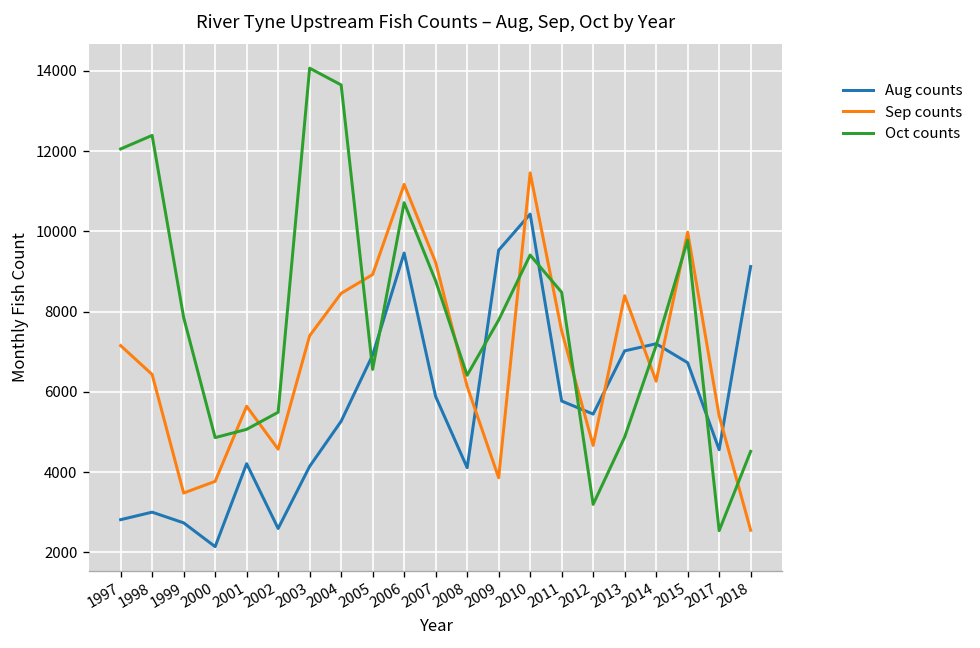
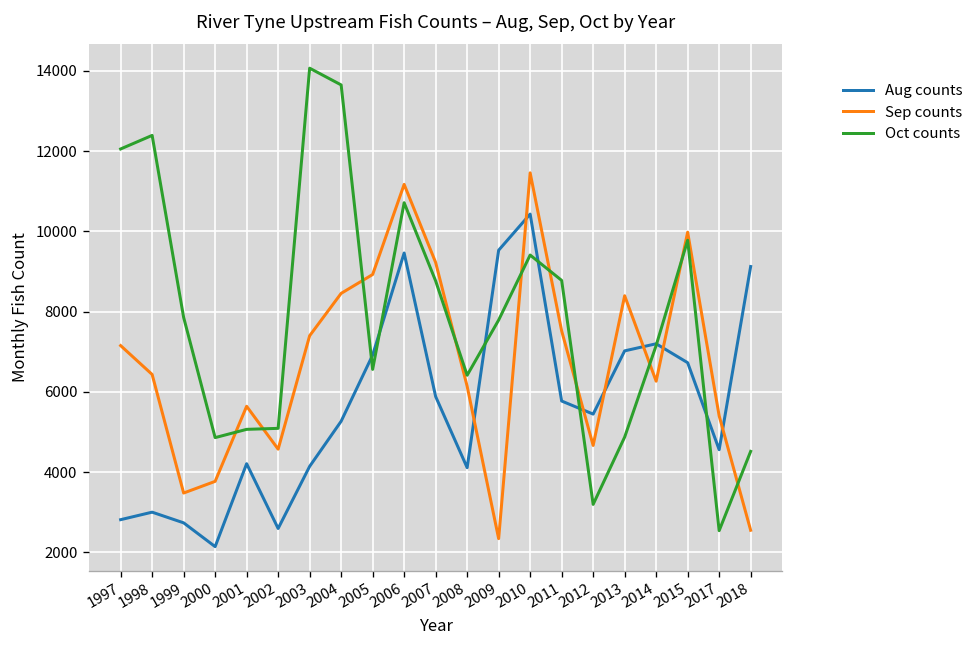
Oct counts, 2002: 5500 -> 5100
Sep counts, 2009: 3900 -> 2300
Oct counts, 2011: 8500 -> 8800
